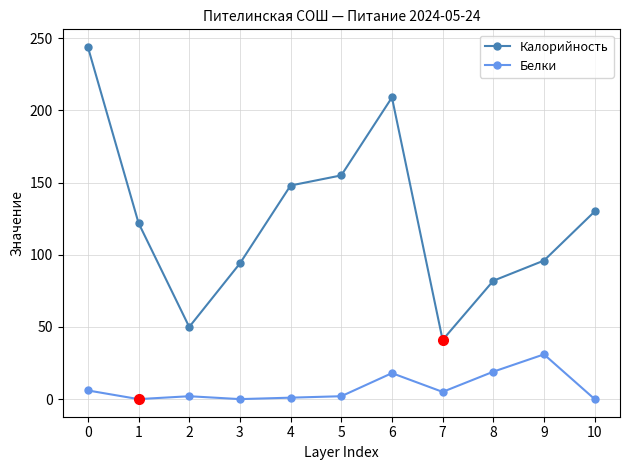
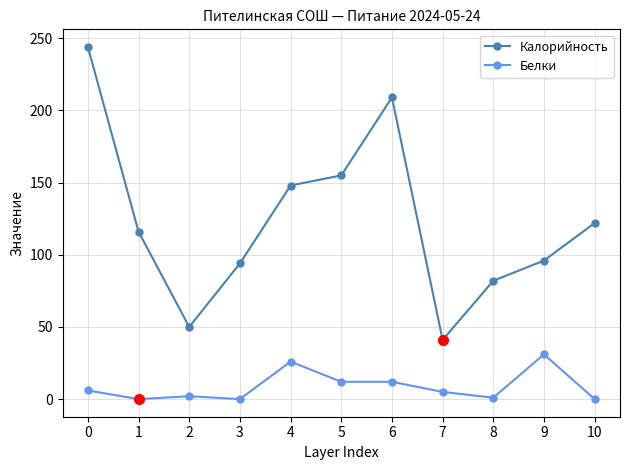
Калорийность, 1: 122 -> 116
Белки, 4: 1 -> 26
Белки, 5: 2 -> 12
Белки, 6: 18 -> 12
Белки, 8: 19 -> 1
Калорийность, 10: 130 -> 122
